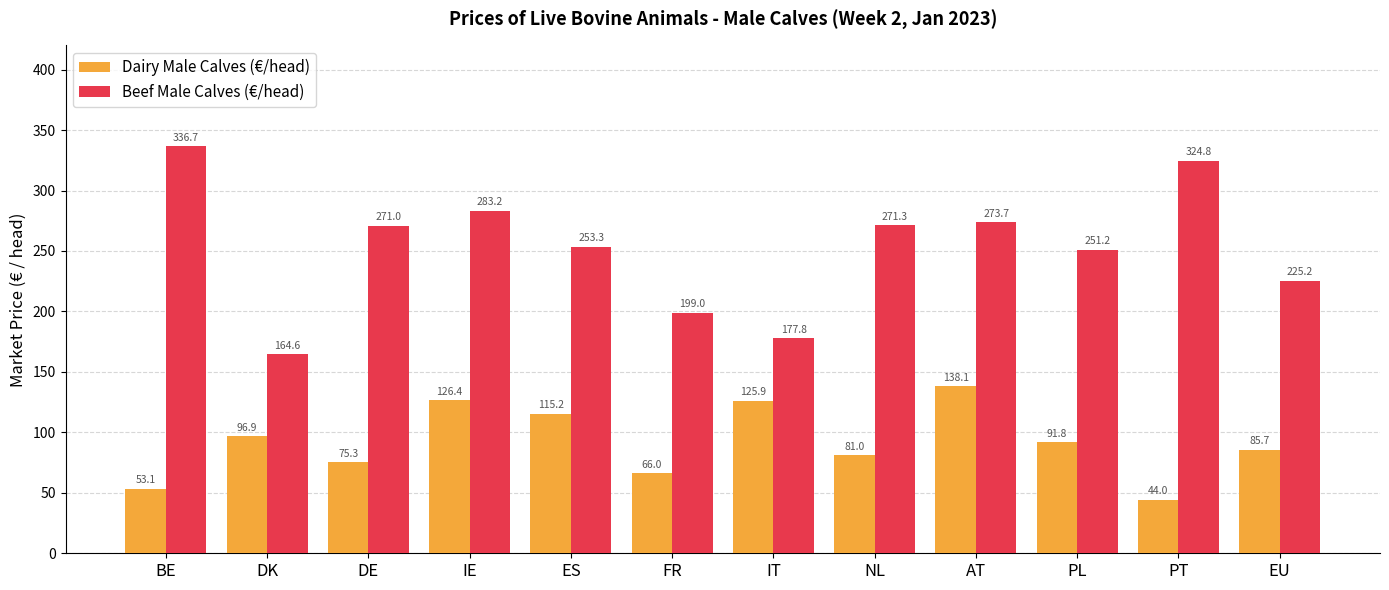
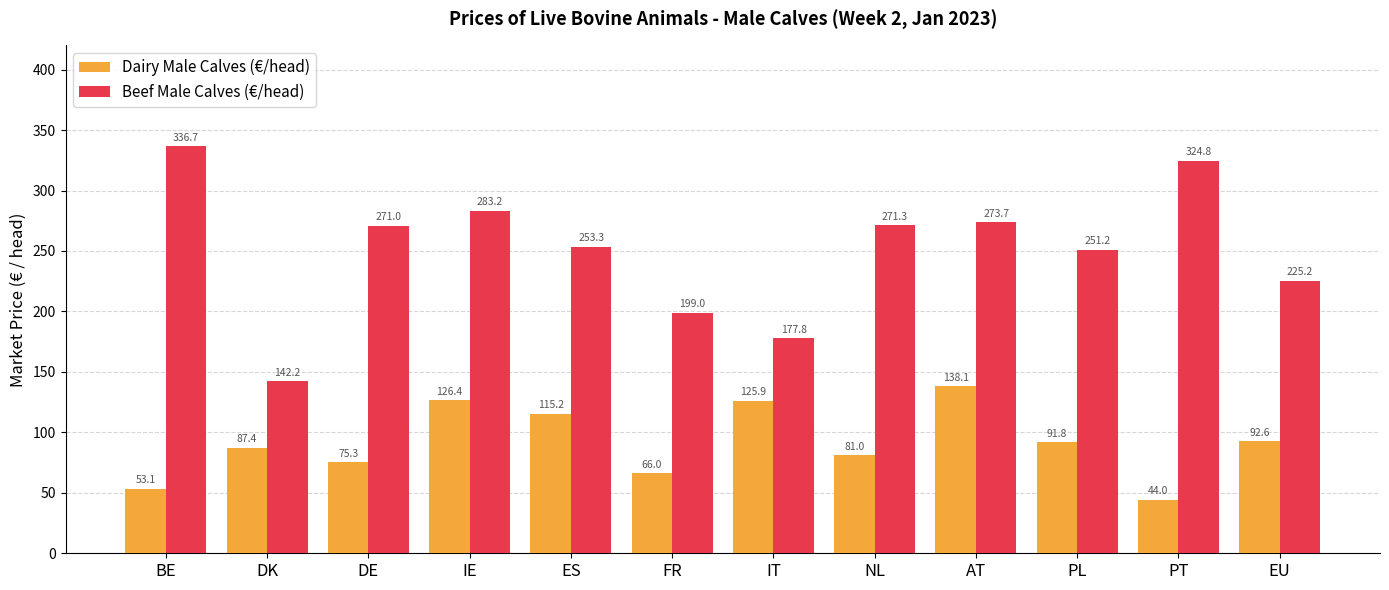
Dairy Male Calves (€/head), DK: 96.9 -> 87.4
Beef Male Calves (€/head), DK: 164.6 -> 142.2
Dairy Male Calves (€/head), EU: 85.7 -> 92.6
